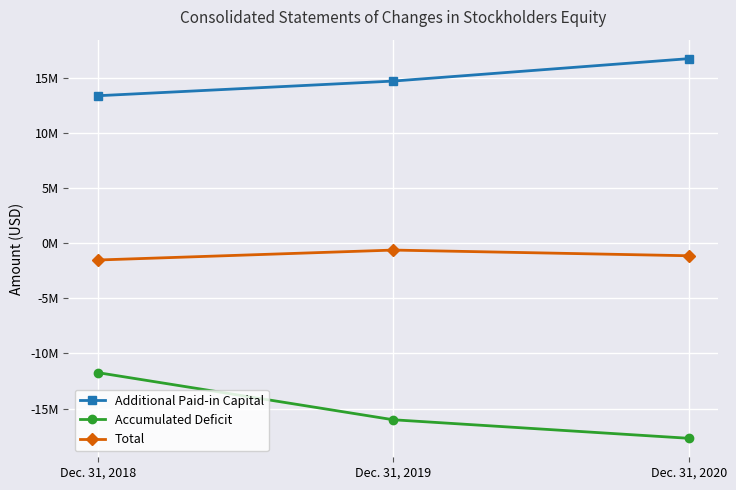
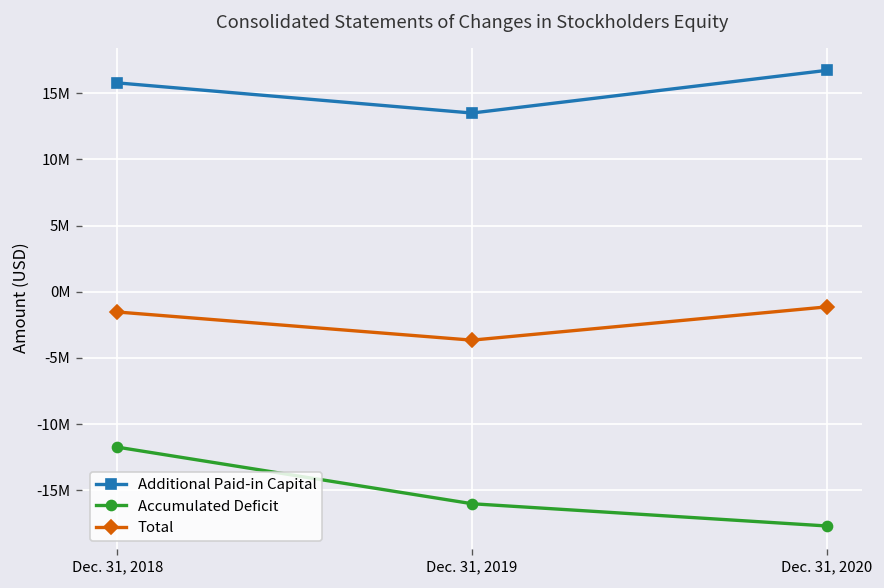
Additional Paid-in Capital, Dec. 31, 2018: 13400000 -> 15800000
Additional Paid-in Capital, Dec. 31, 2019: 14700000 -> 13500000
Total, Dec. 31, 2019: -600000 -> -3700000
